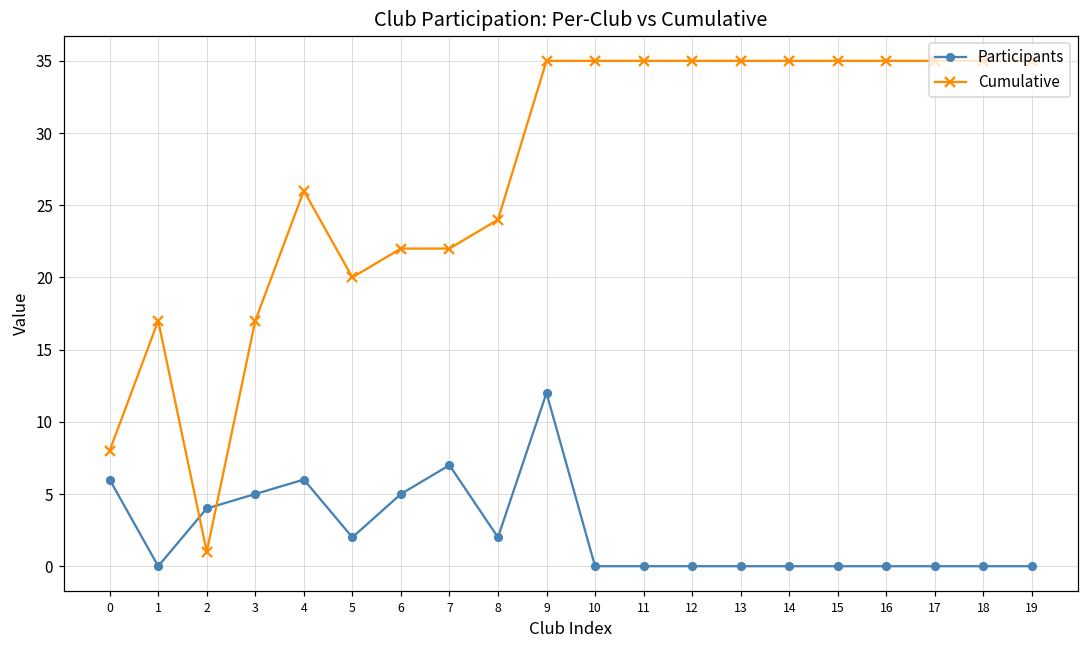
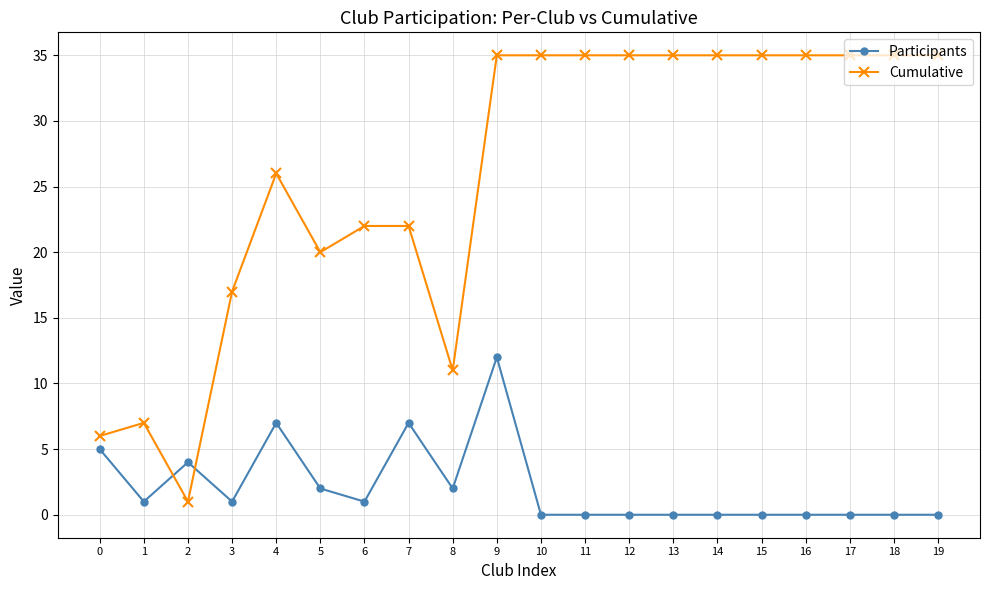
Participants, 0: 6 -> 5
Cumulative, 0: 8 -> 6
Participants, 1: 0 -> 1
Cumulative, 1: 17 -> 7
Participants, 3: 5 -> 1
Participants, 4: 6 -> 7
Participants, 6: 5 -> 1
Cumulative, 8: 24 -> 11
